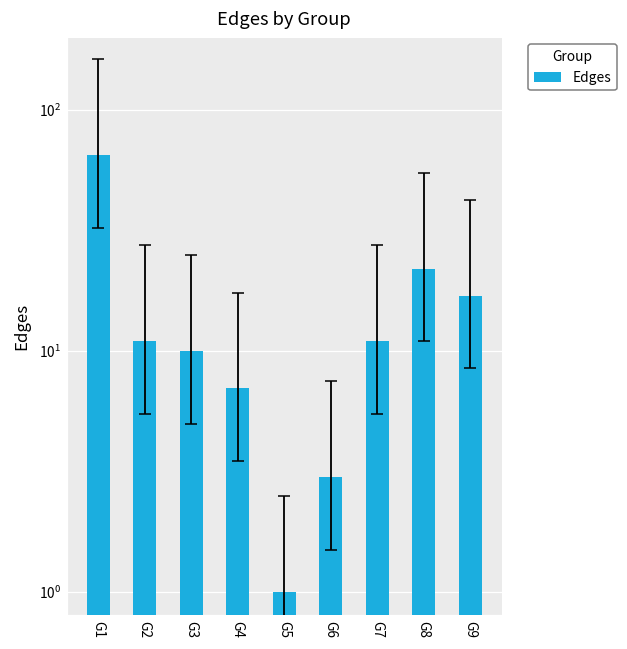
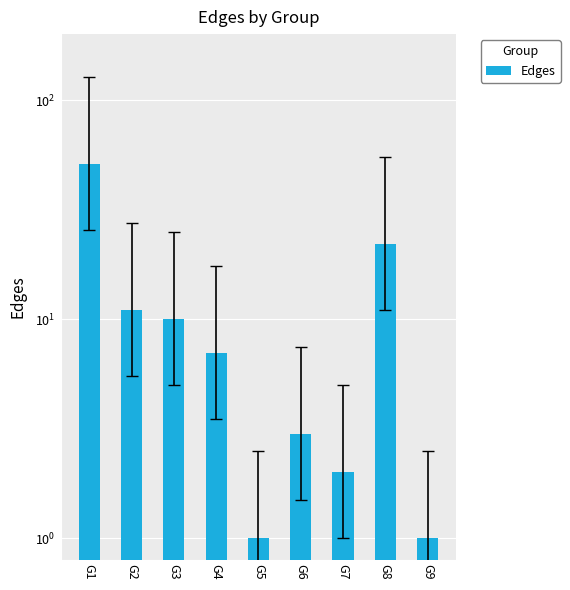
Edges, G1: 65 -> 51
Edges, G7: 11 -> 2
Edges, G9: 17 -> 1
